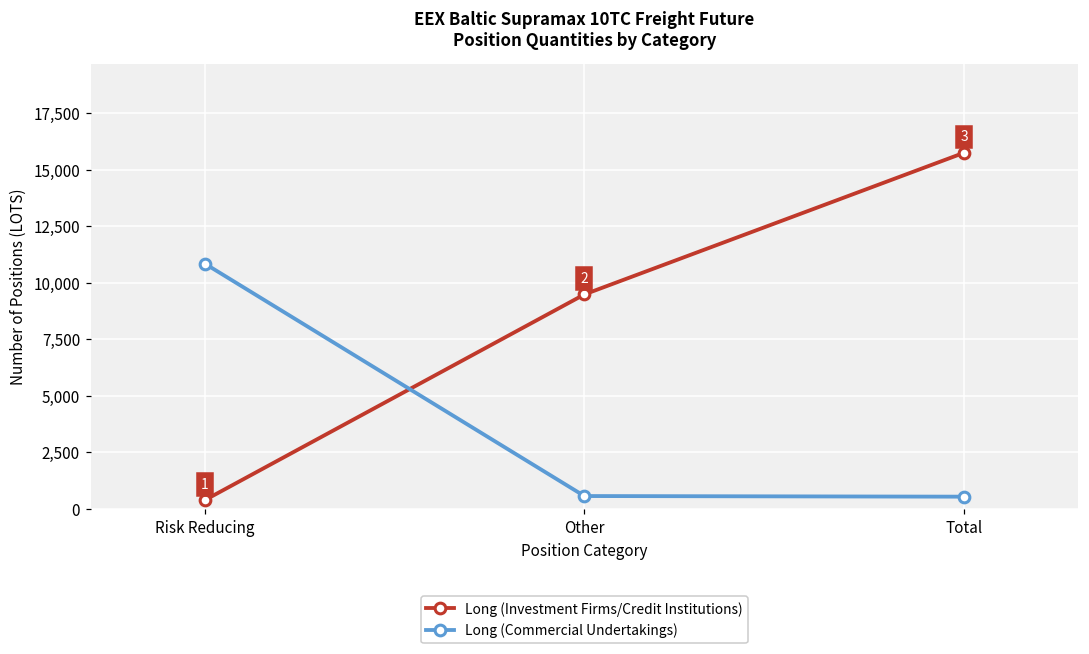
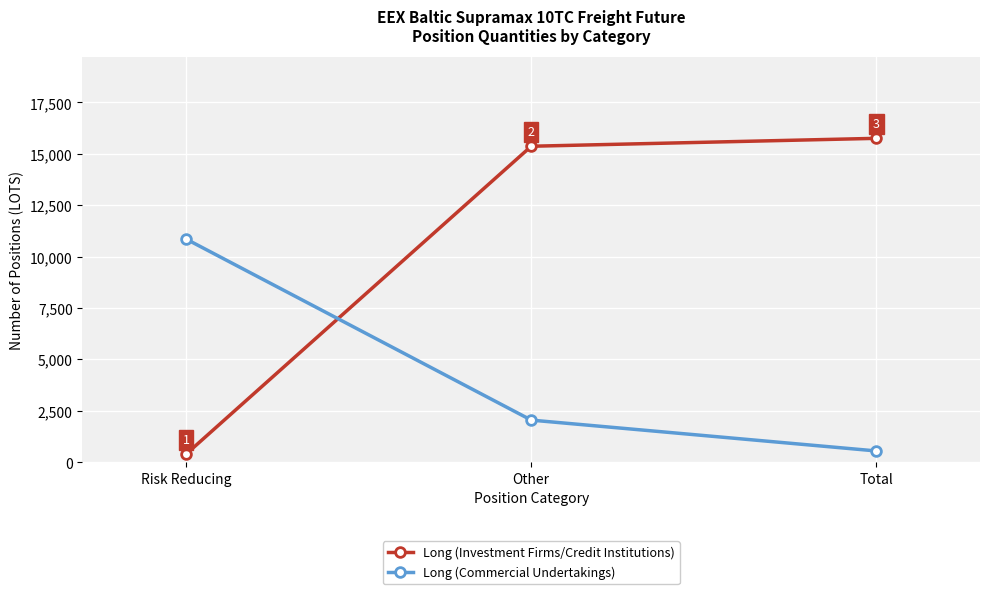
Long (Investment Firms/Credit Institutions), Other: 9,500 -> 15,400
Long (Commercial Undertakings), Other: 600 -> 2,000
